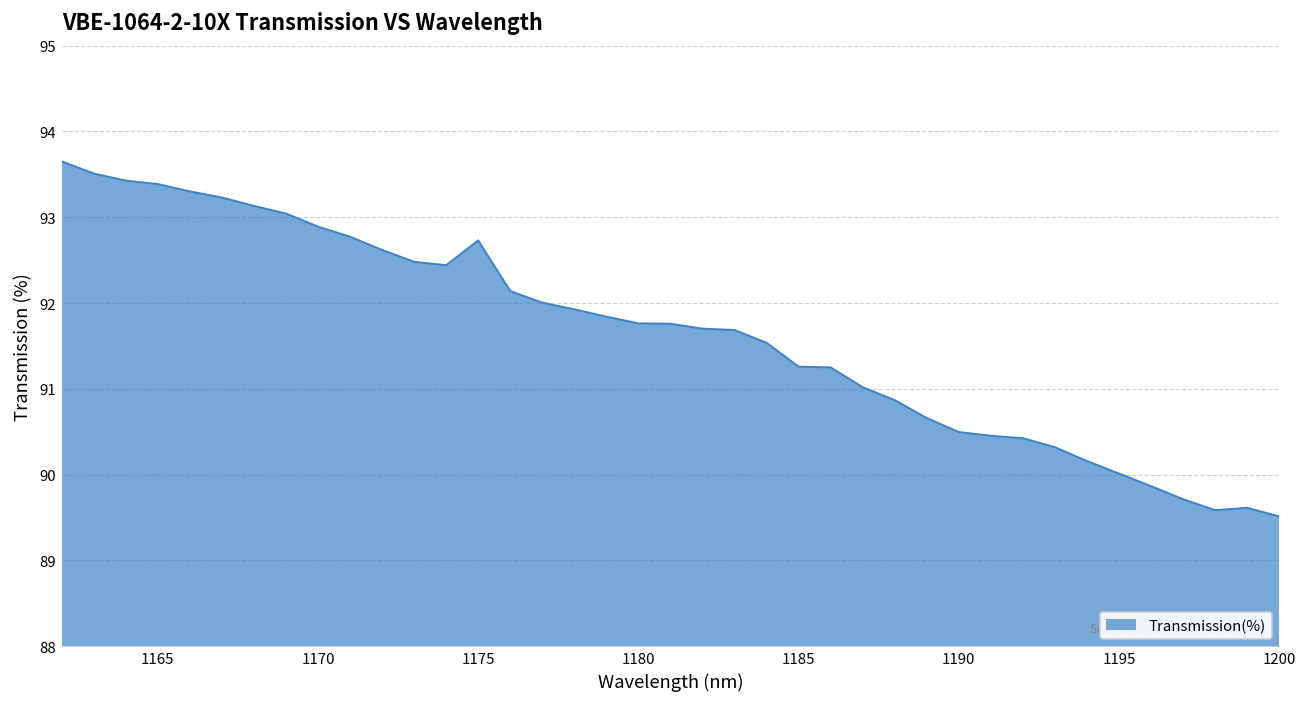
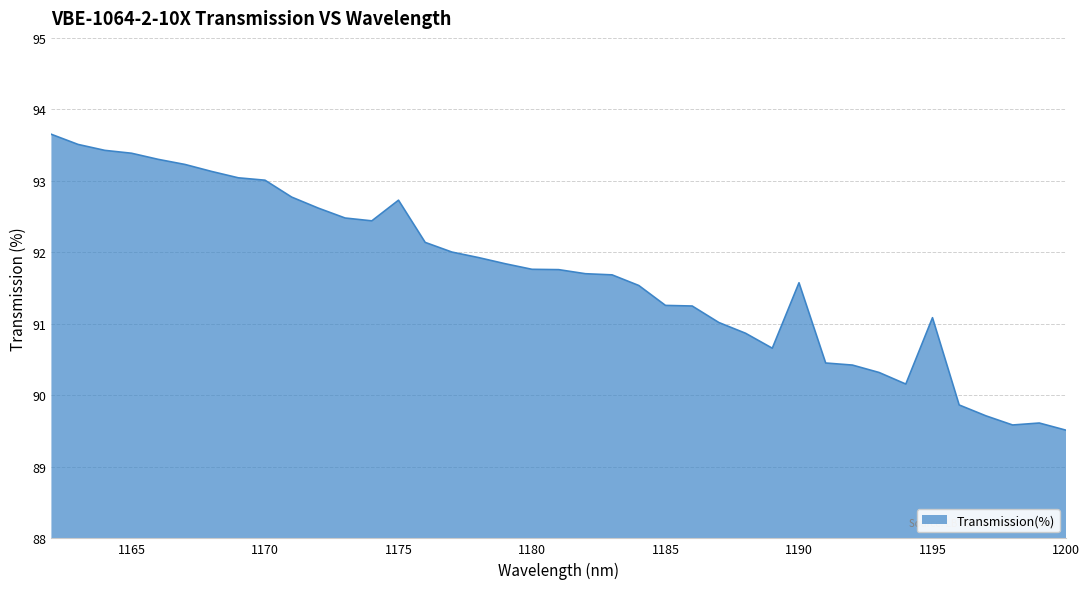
1170: 92.9 -> 93.0
1190: 90.5 -> 91.6
1195: 90.0 -> 91.1
